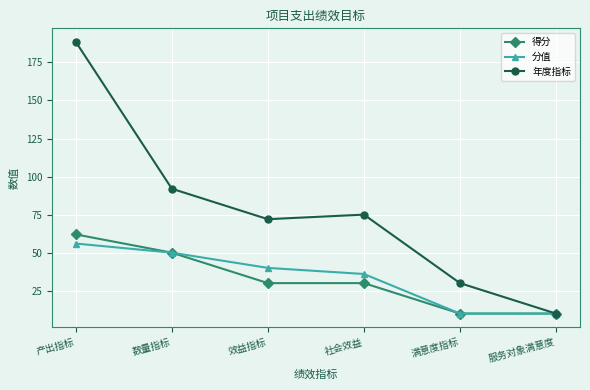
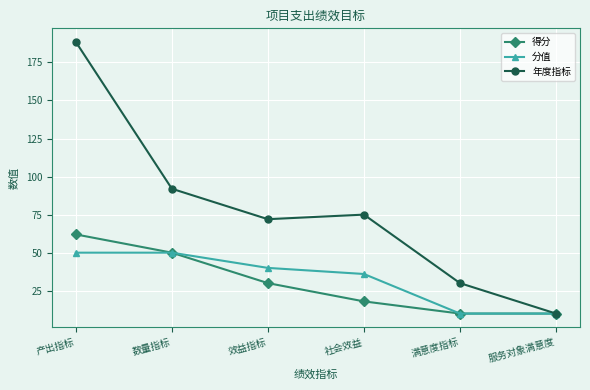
分值, 产出指标: 56 -> 50
得分, 社会效益: 30 -> 18
